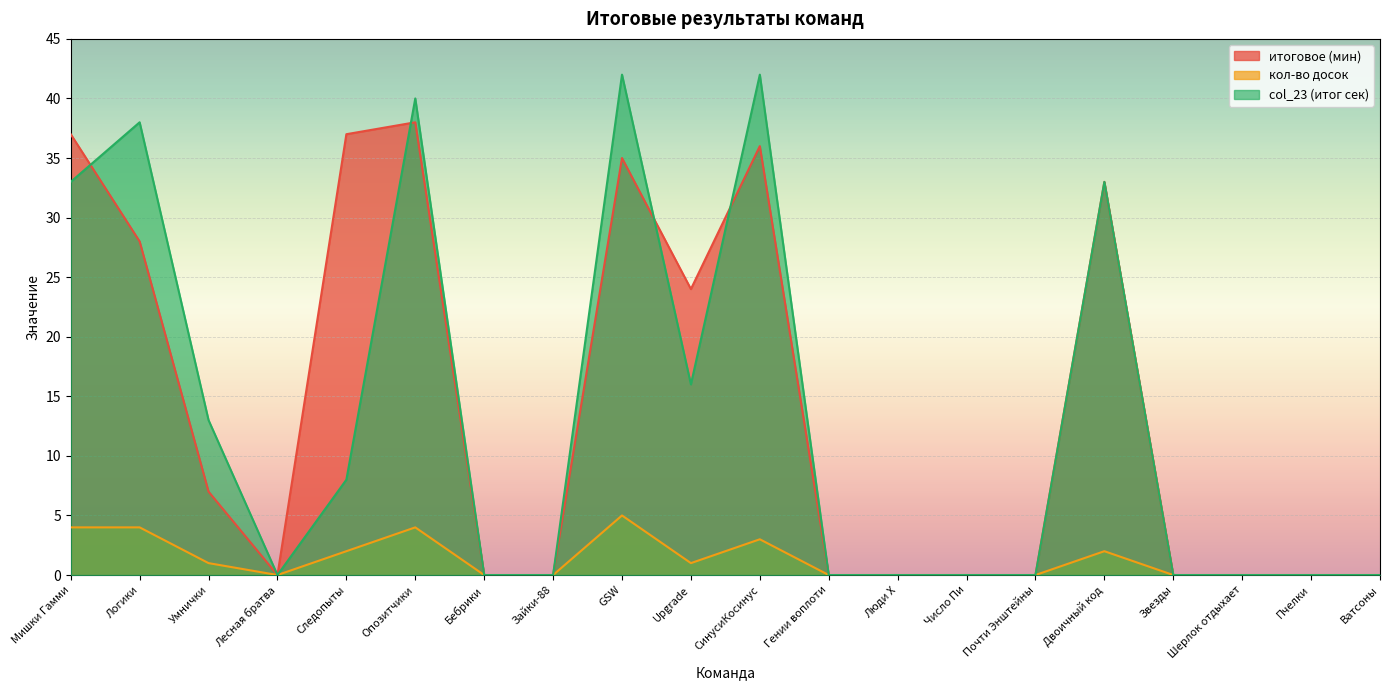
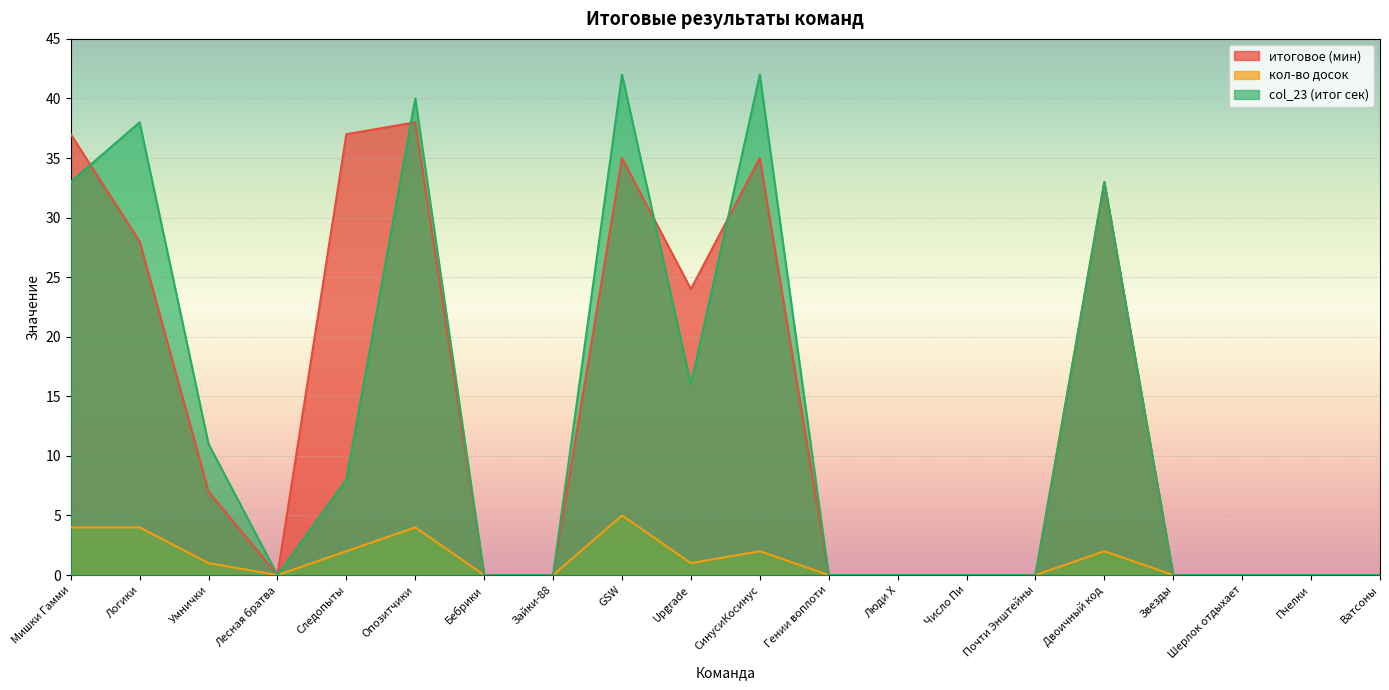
col_23 (итог сек), Умнички: 13 -> 11
итоговое (мин), СинусиКосинус: 36 -> 35
кол-во досок, СинусиКосинус: 3 -> 2
